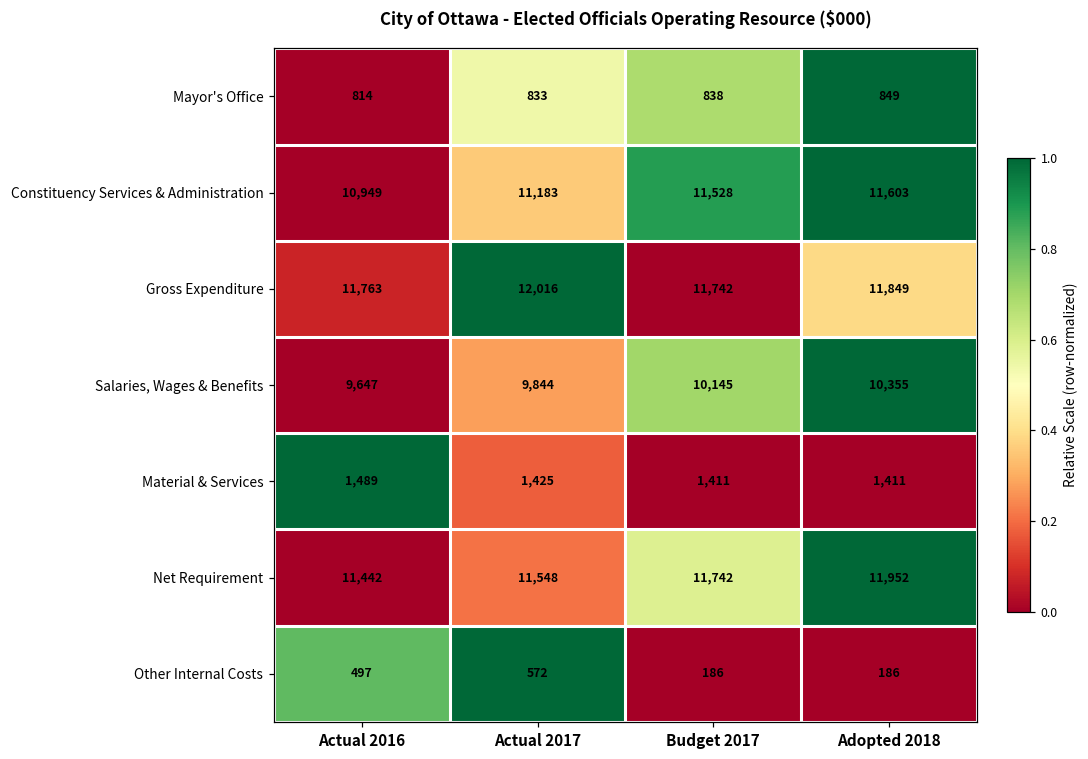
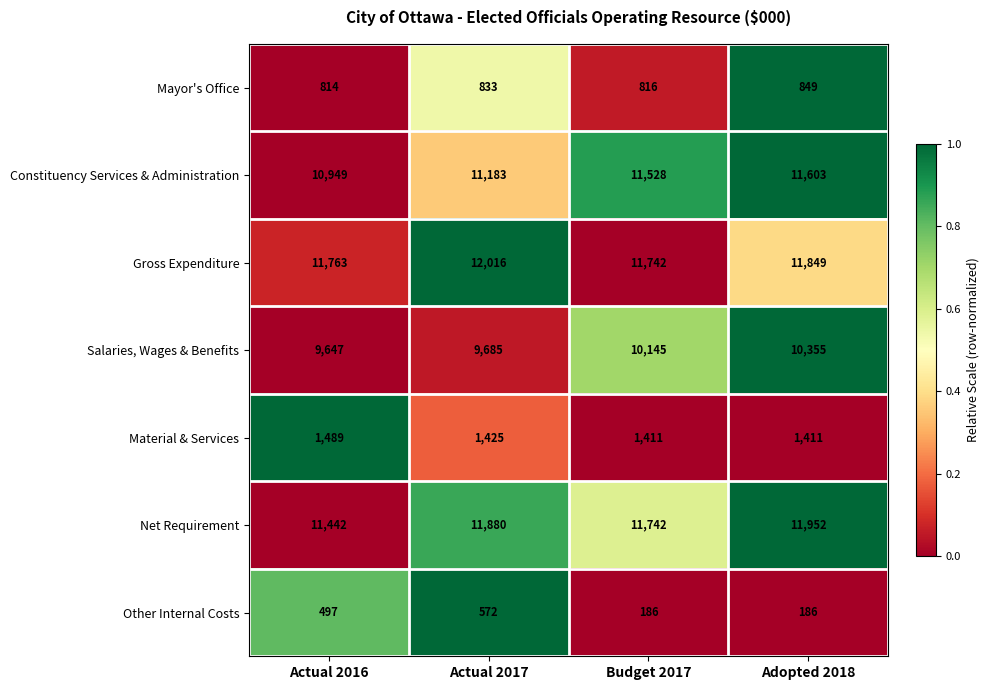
Mayor's Office, Budget 2017: 838 -> 816
Salaries, Wages & Benefits, Actual 2017: 9,844 -> 9,685
Net Requirement, Actual 2017: 11,548 -> 11,880
